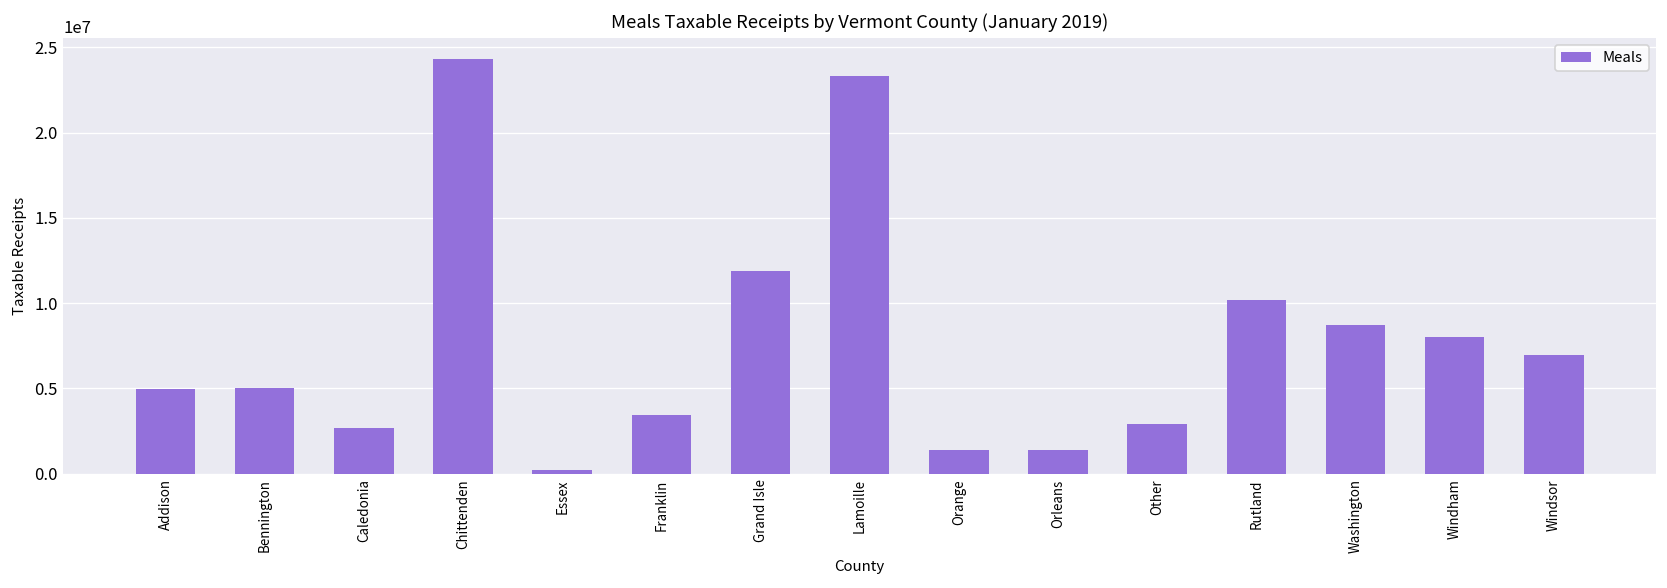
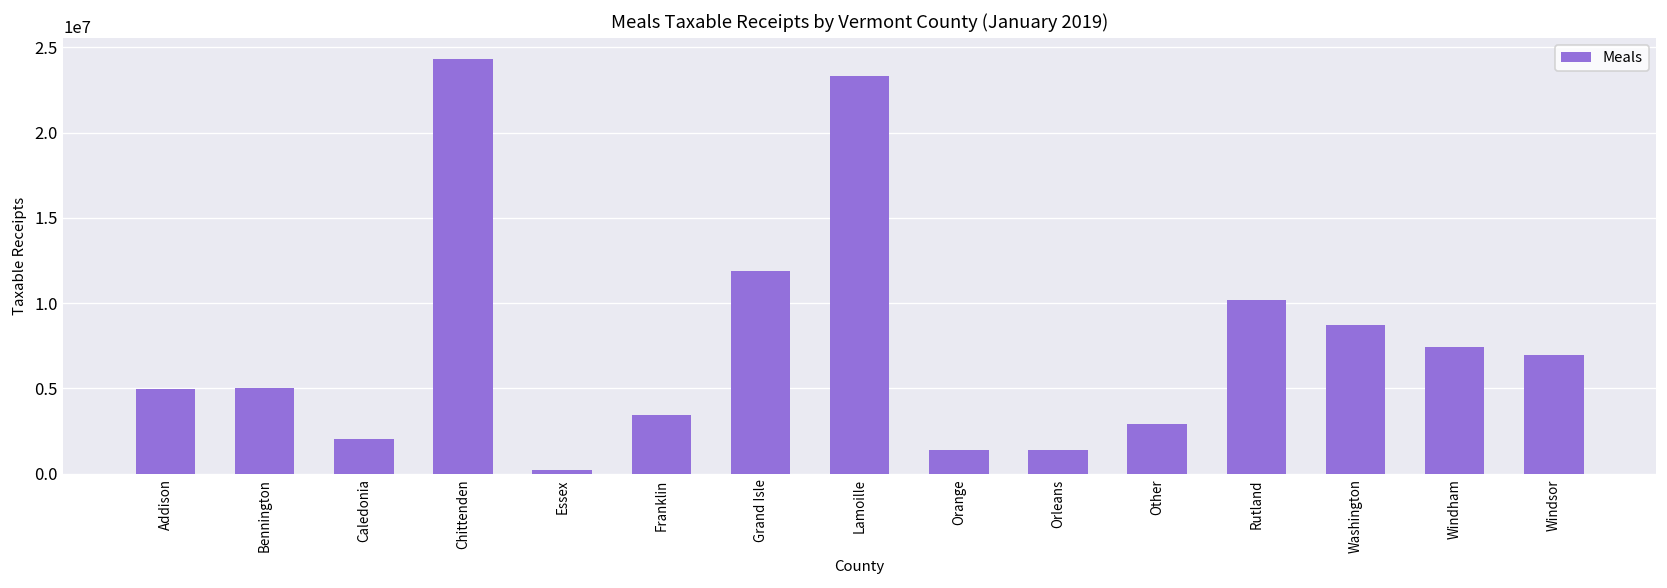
Caledonia: 2700000 -> 2000000
Windham: 8000000 -> 7400000
